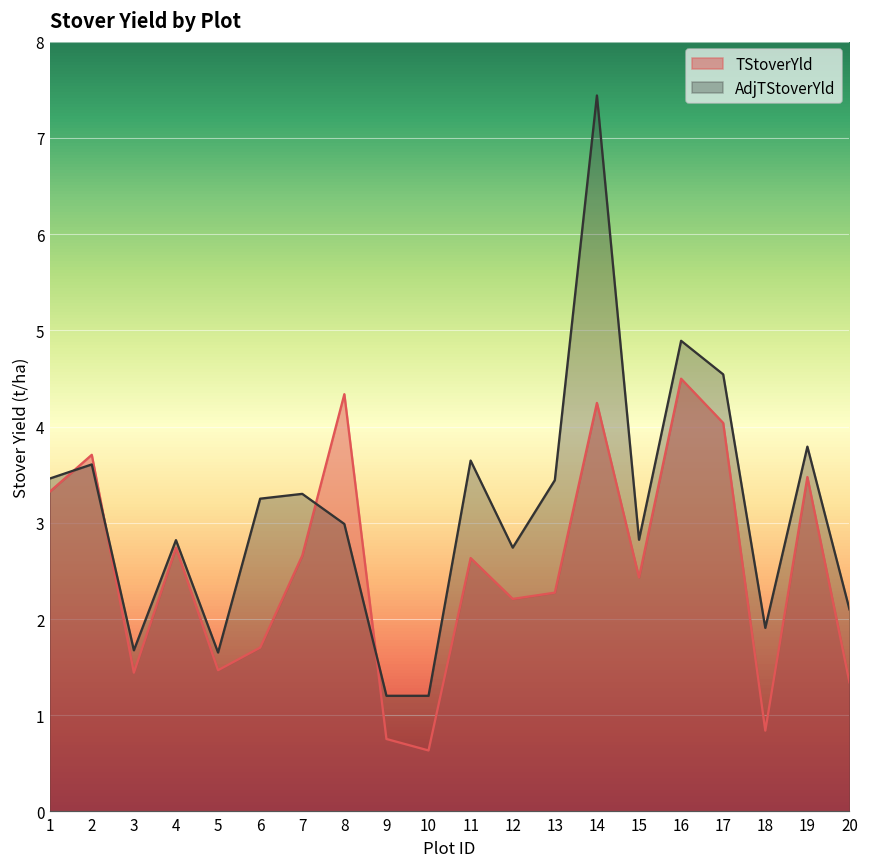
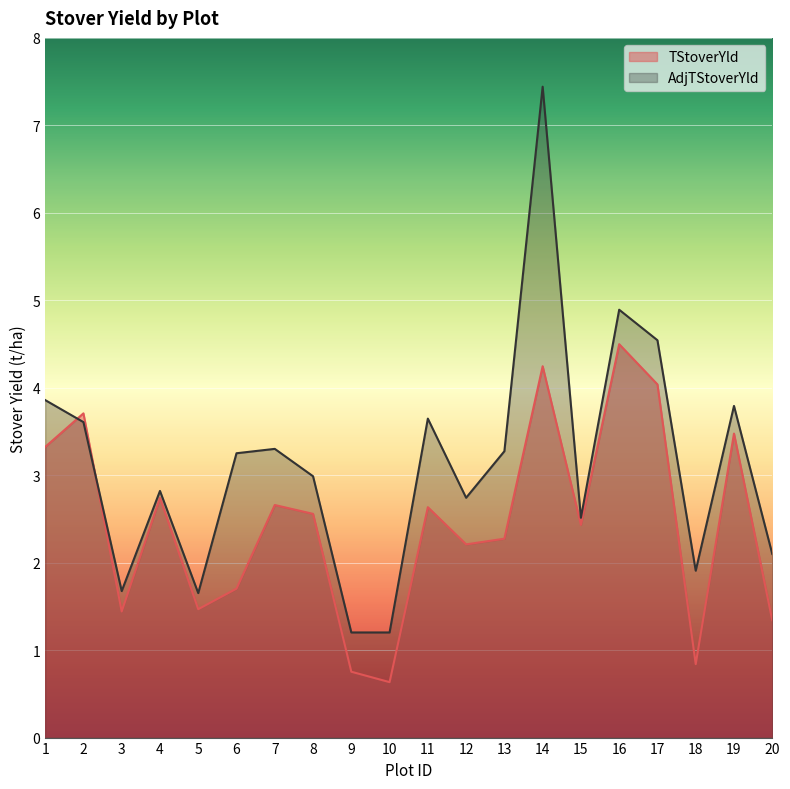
AdjTStoverYld, 1: 3.5 -> 3.9
TStoverYld, 8: 4.3 -> 2.6
AdjTStoverYld, 13: 3.4 -> 3.3
AdjTStoverYld, 15: 2.8 -> 2.5
